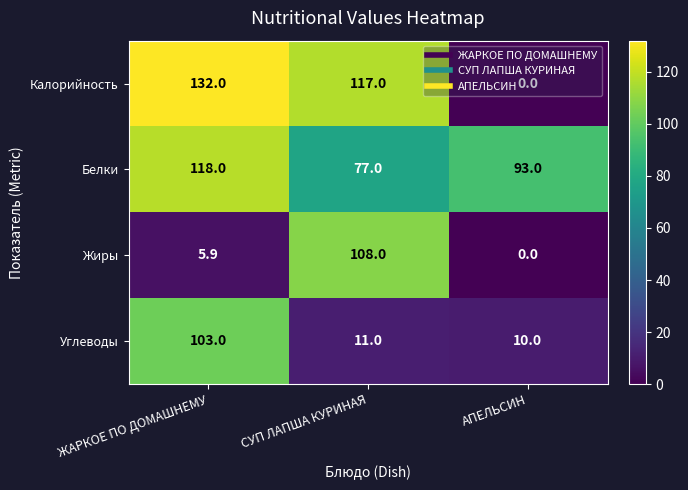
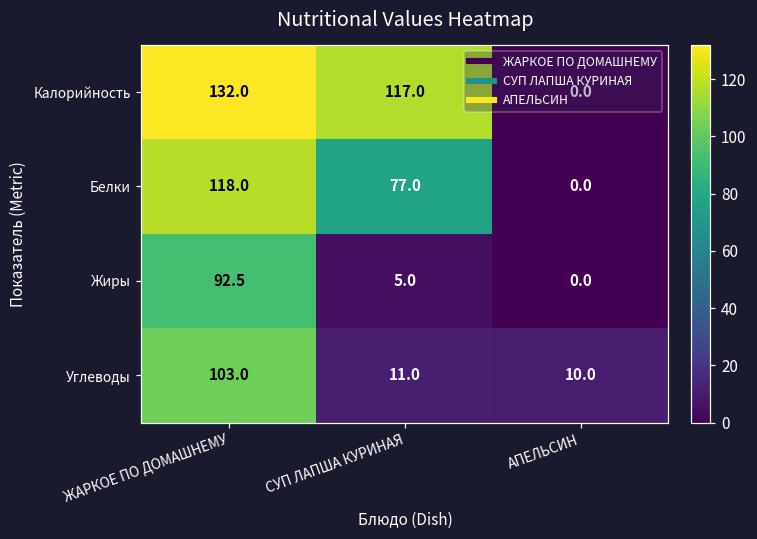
Белки, АПЕЛЬСИН: 93.0 -> 0.0
Жиры, ЖАРКОЕ ПО ДОМАШНЕМУ: 5.9 -> 92.5
Жиры, СУП ЛАПША КУРИНАЯ: 108.0 -> 5.0
